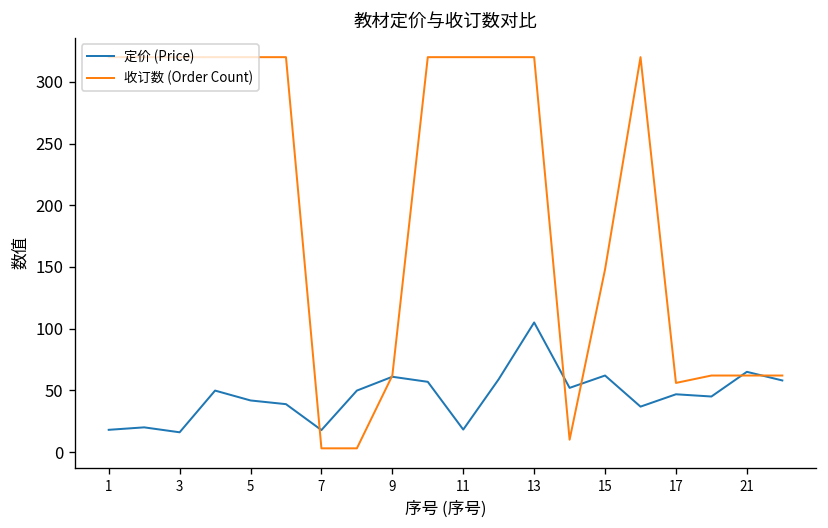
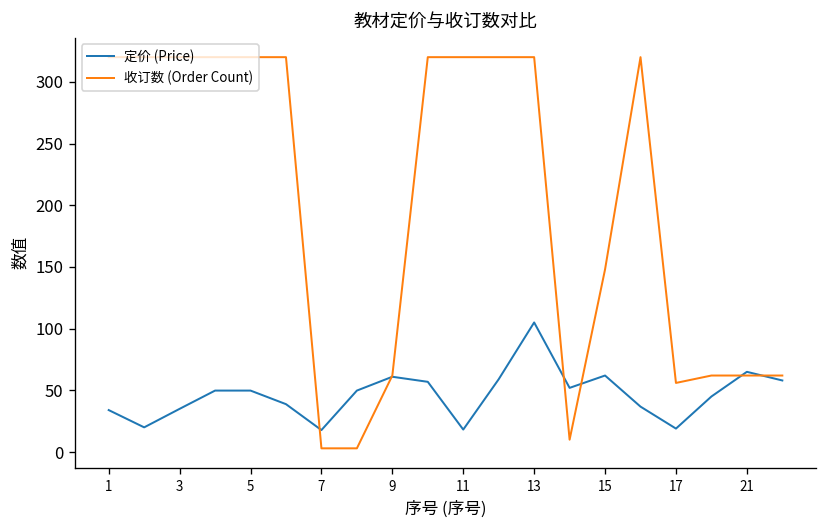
定价 (Price), 1: 18 -> 34
定价 (Price), 3: 16 -> 35
定价 (Price), 5: 42 -> 50
定价 (Price), 17: 47 -> 19
